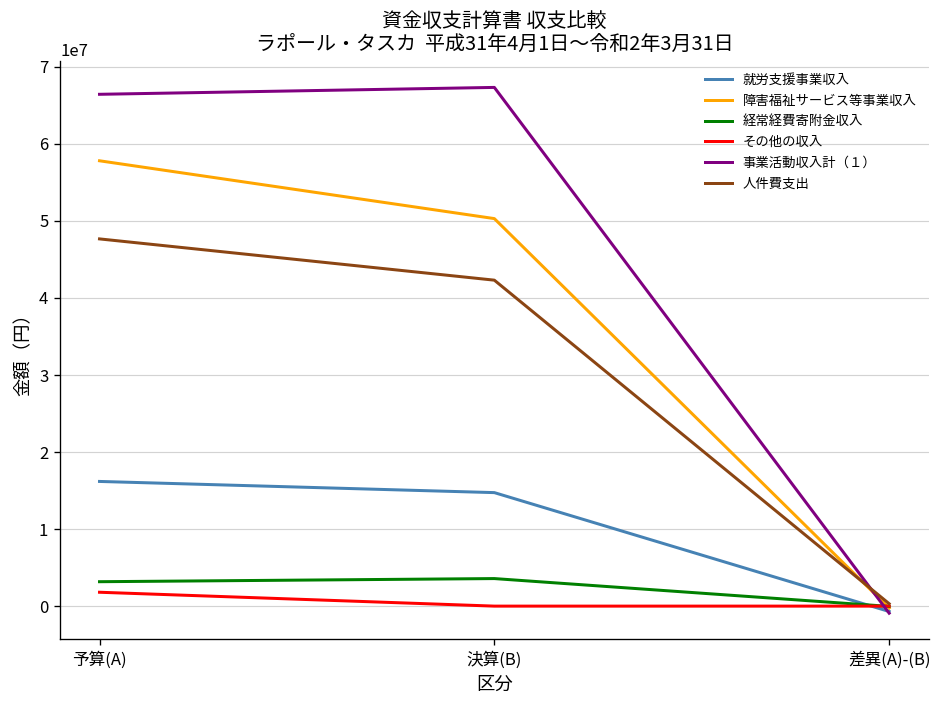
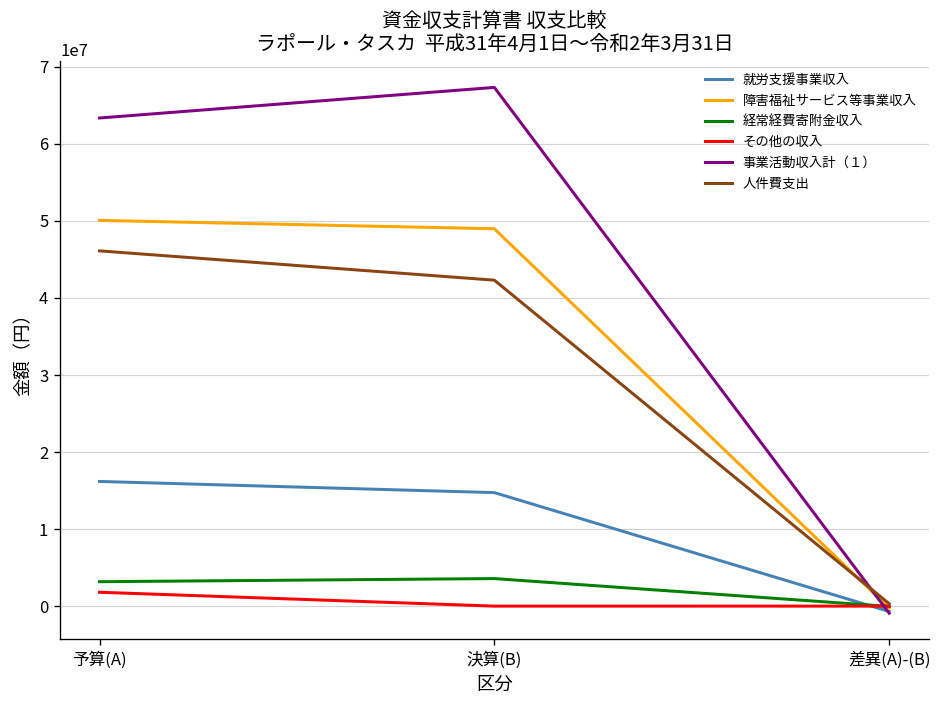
障害福祉サービス等事業収入, 予算(A): 58000000 -> 50000000
事業活動収入計（１）, 予算(A): 66000000 -> 63000000
人件費支出, 予算(A): 48000000 -> 46000000
障害福祉サービス等事業収入, 決算(B): 50000000 -> 49000000
